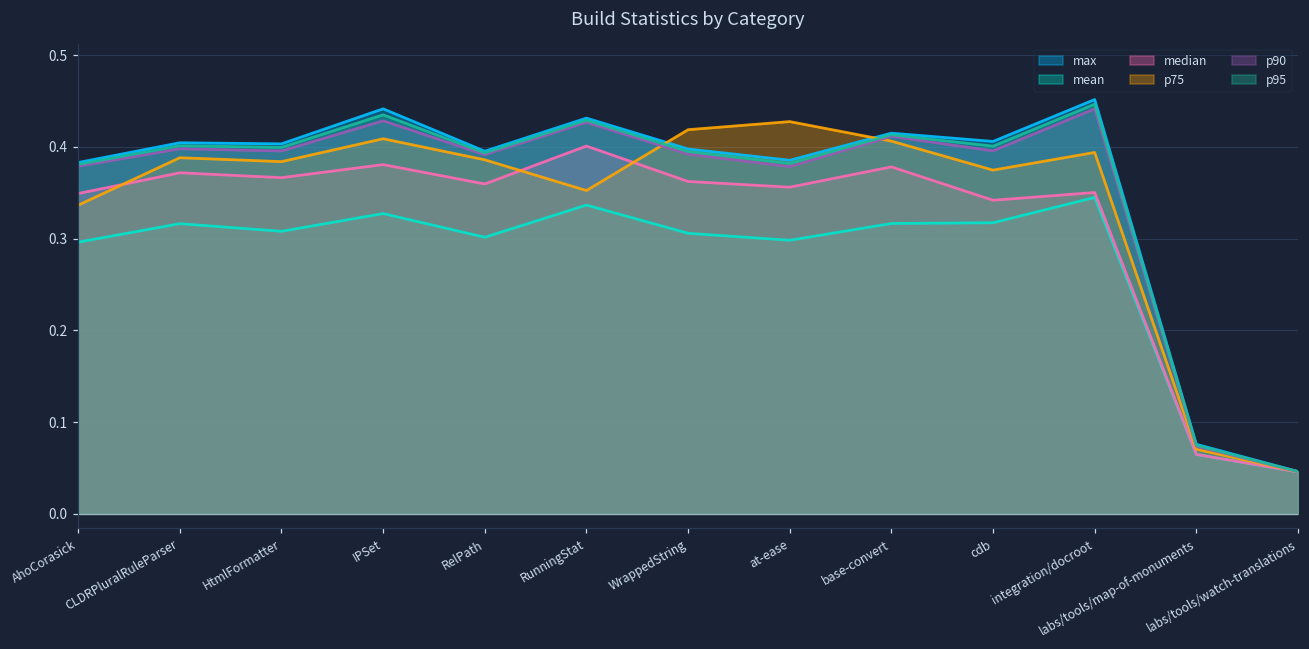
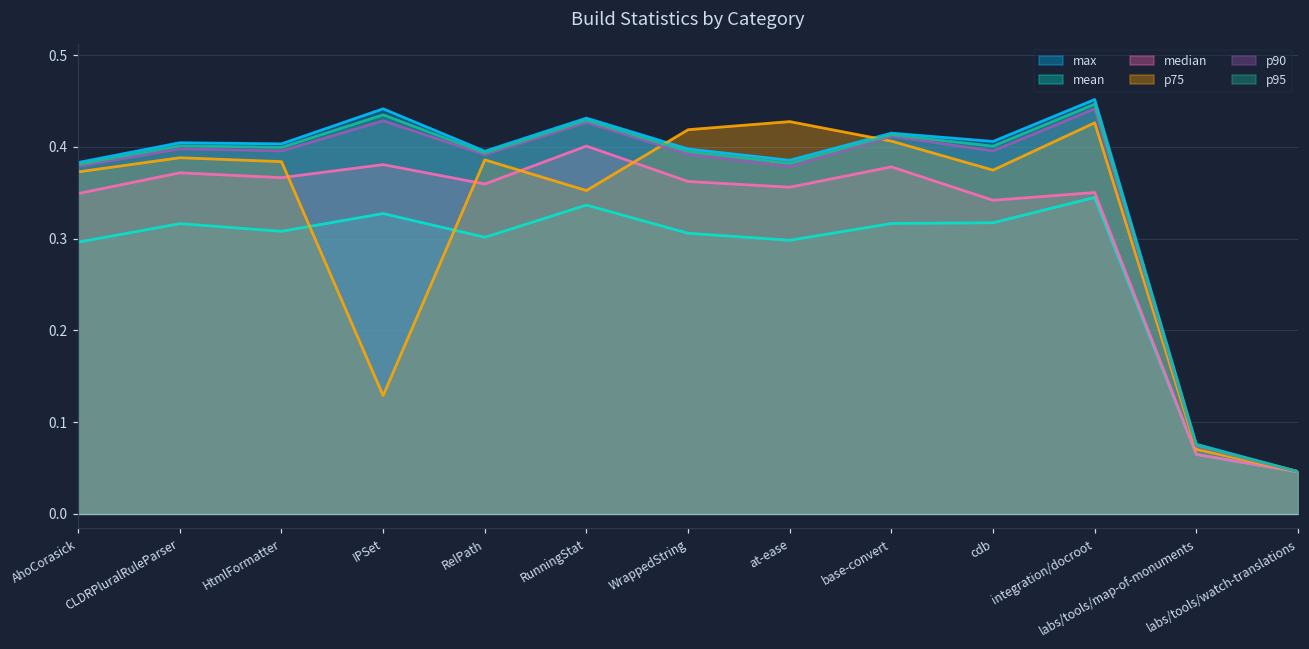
p75, AhoCorasick: 0.34 -> 0.37
p75, IPSet: 0.41 -> 0.13
p75, integration/docroot: 0.39 -> 0.43
